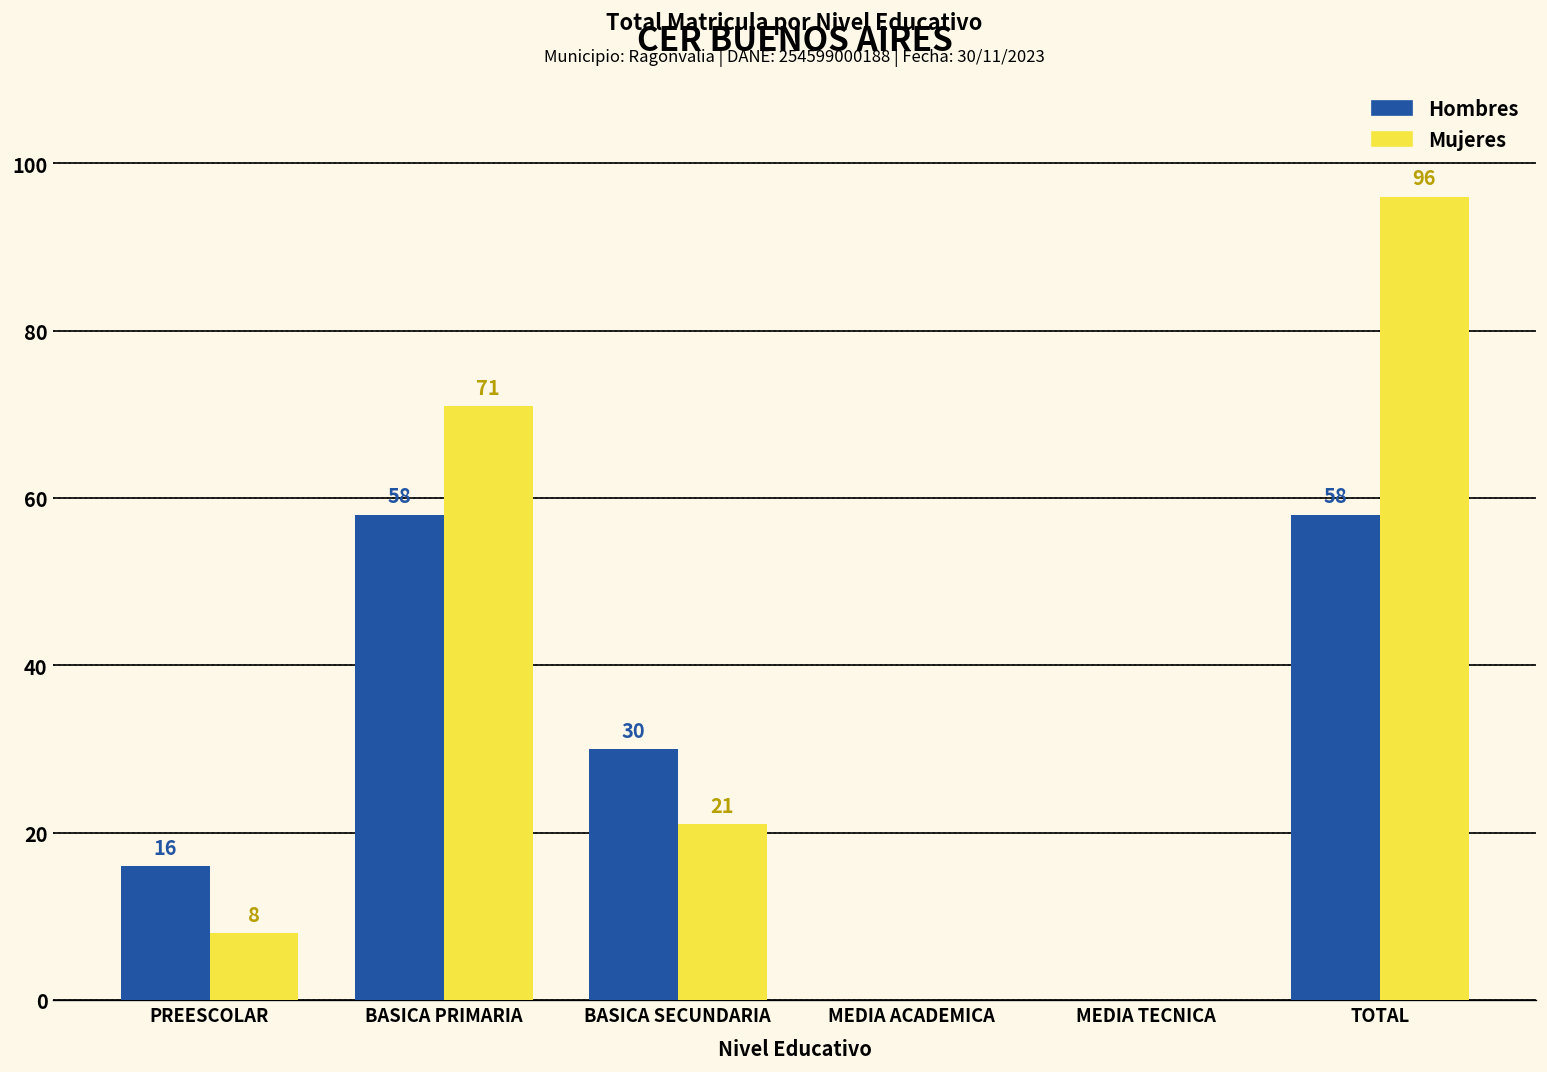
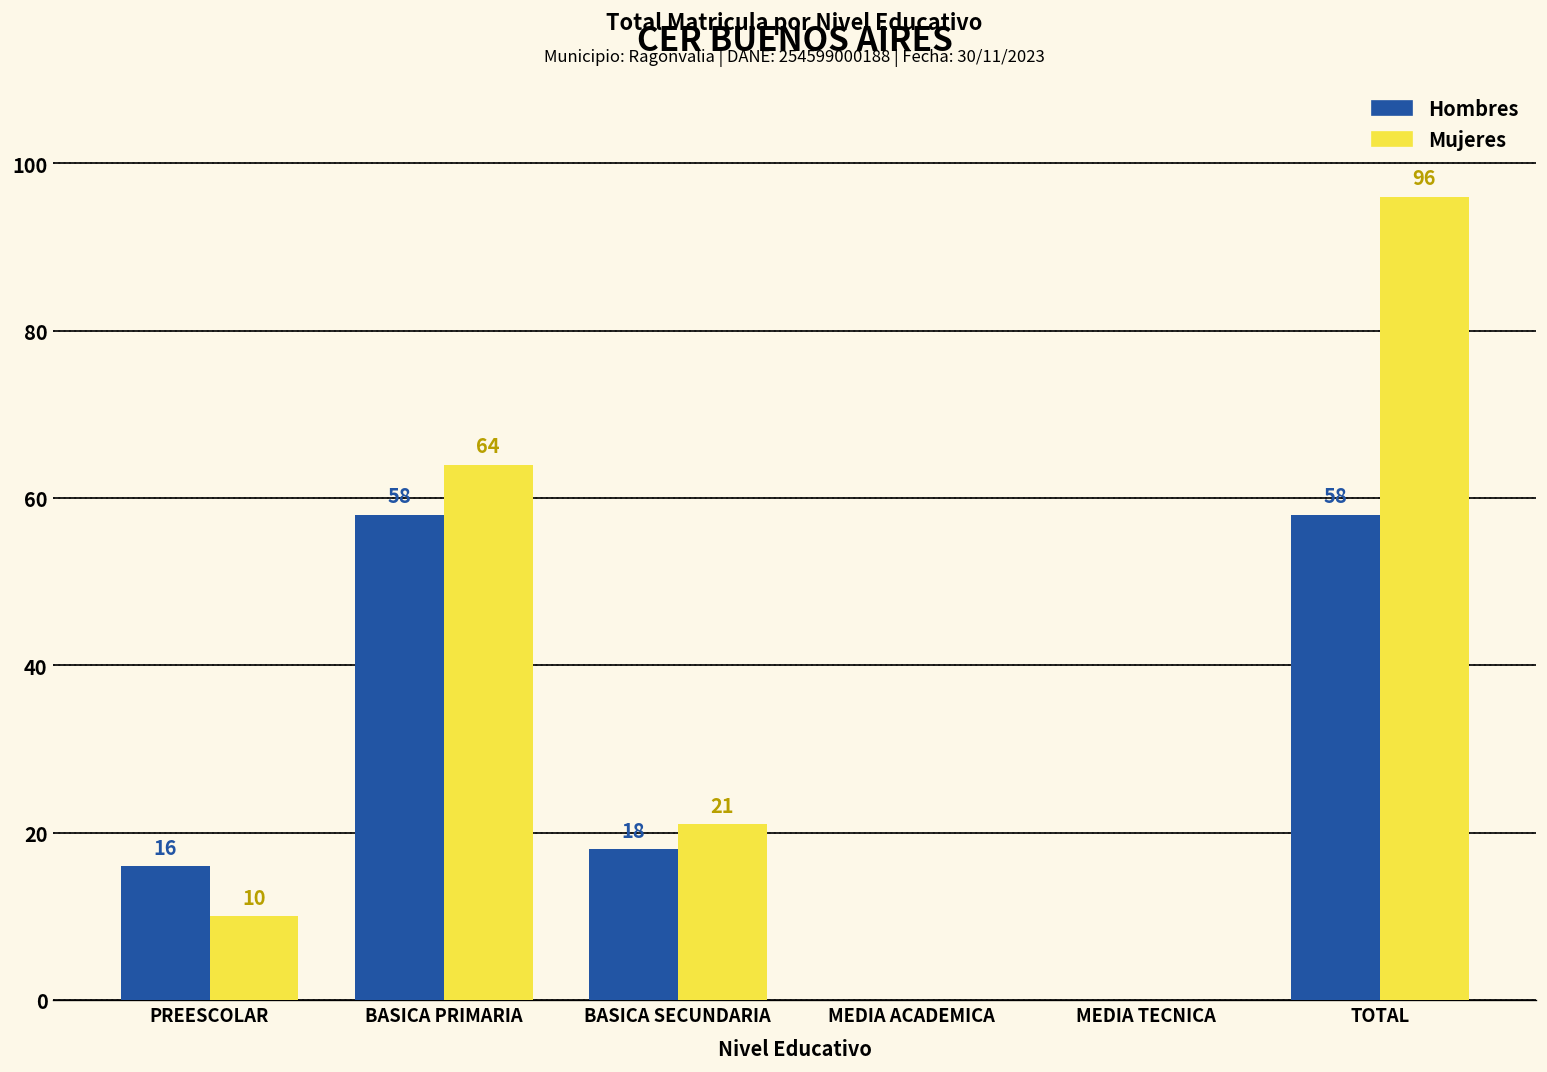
Mujeres, PREESCOLAR: 8 -> 10
Mujeres, BASICA PRIMARIA: 71 -> 64
Hombres, BASICA SECUNDARIA: 30 -> 18
